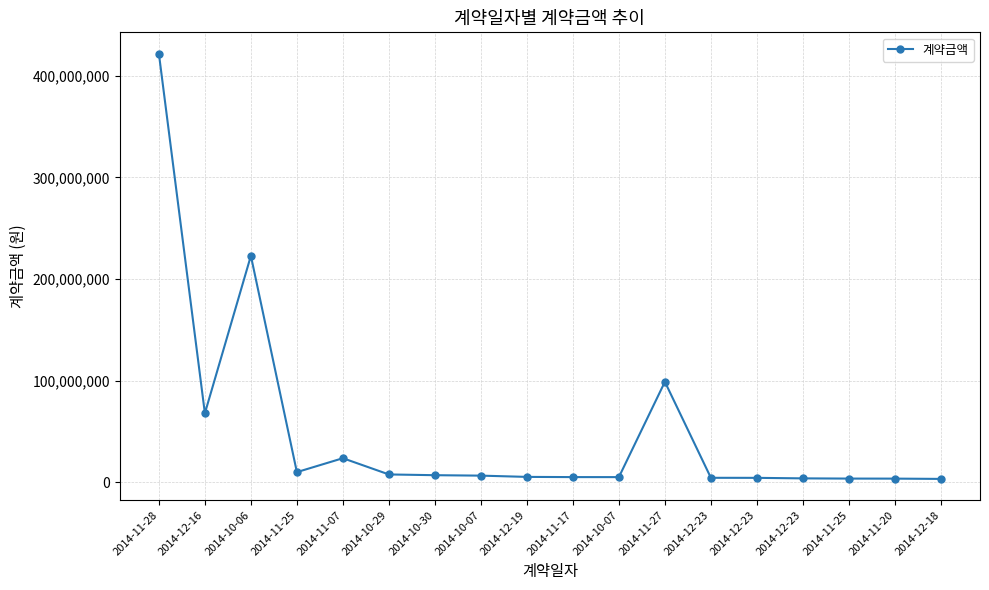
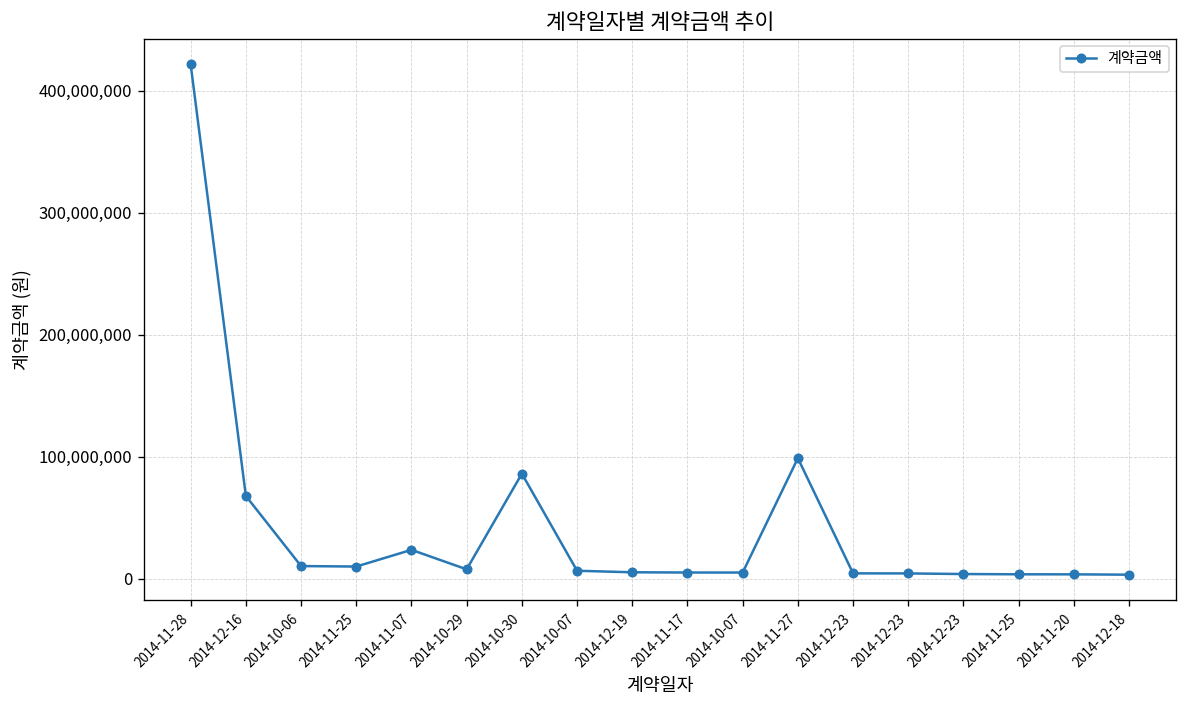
2014-10-06: 223,000,000 -> 10,000,000
2014-10-30: 7,000,000 -> 86,000,000
